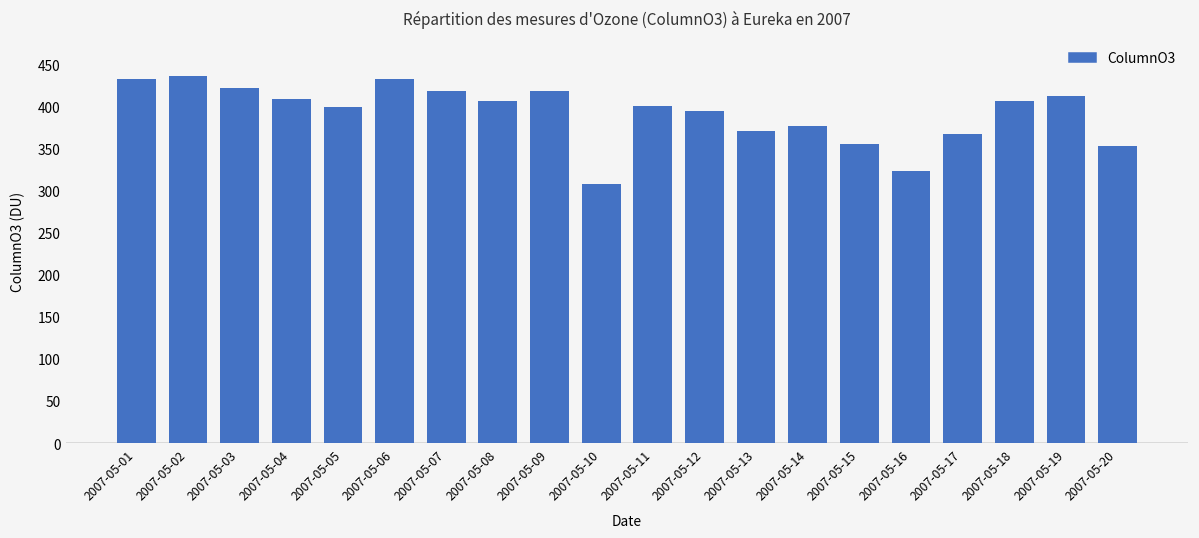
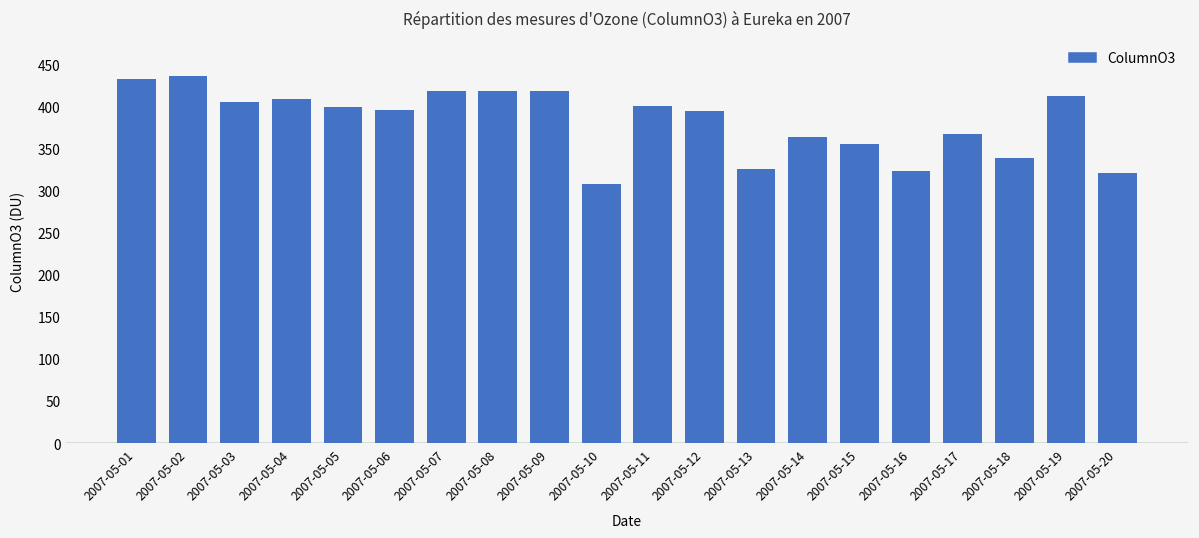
2007-05-03: 420 -> 410
2007-05-06: 430 -> 400
2007-05-08: 410 -> 420
2007-05-13: 370 -> 330
2007-05-14: 380 -> 360
2007-05-18: 410 -> 340
2007-05-20: 350 -> 320
